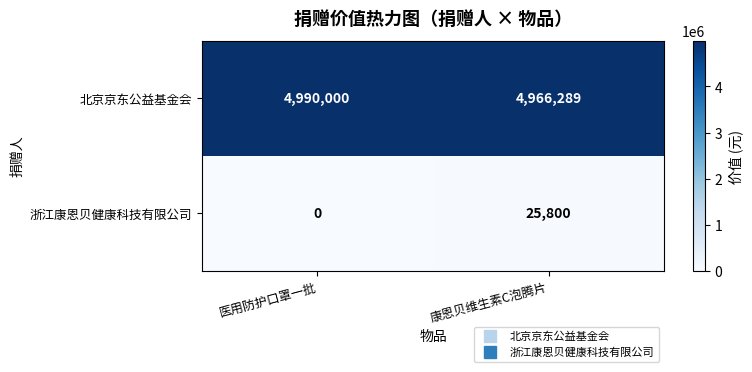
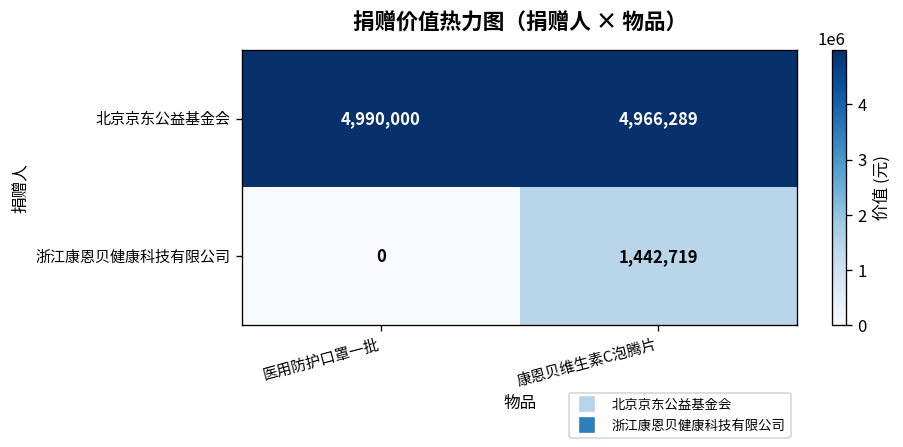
浙江康恩贝健康科技有限公司, 康恩贝维生素C泡腾片: 25,800 -> 1,442,719
